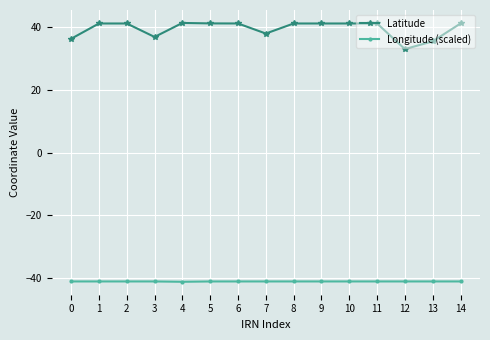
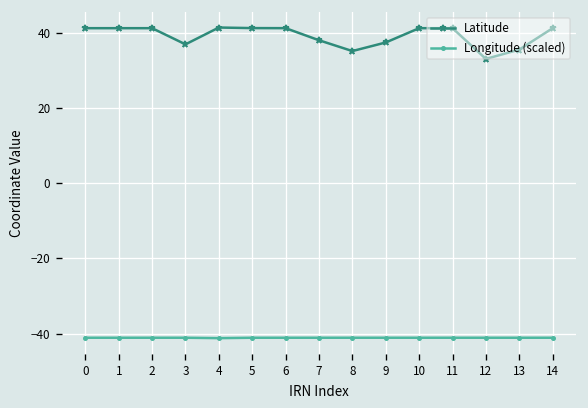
Latitude, 0: 36 -> 41
Latitude, 8: 41 -> 35
Latitude, 9: 41 -> 37
